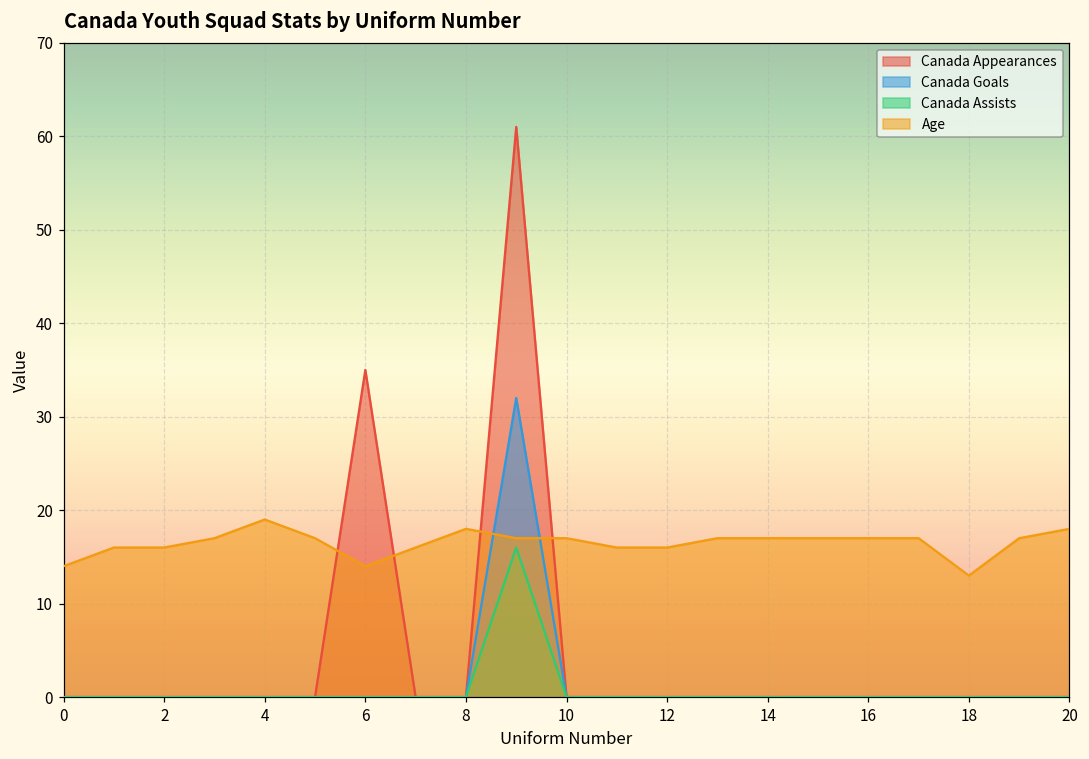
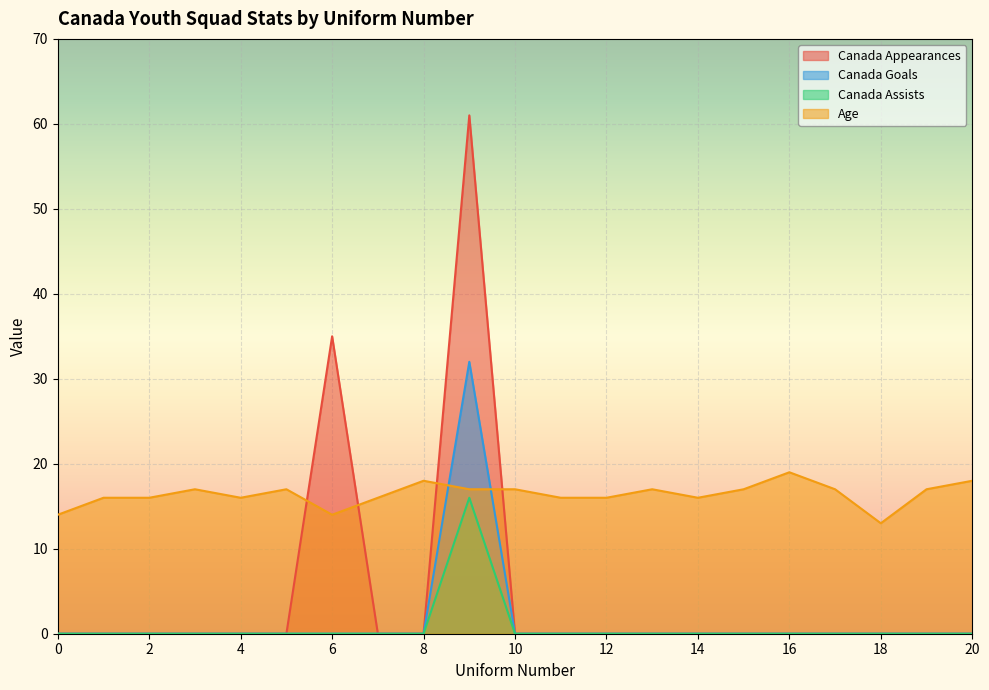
Age, 4: 19 -> 16
Age, 14: 17 -> 16
Age, 16: 17 -> 19
